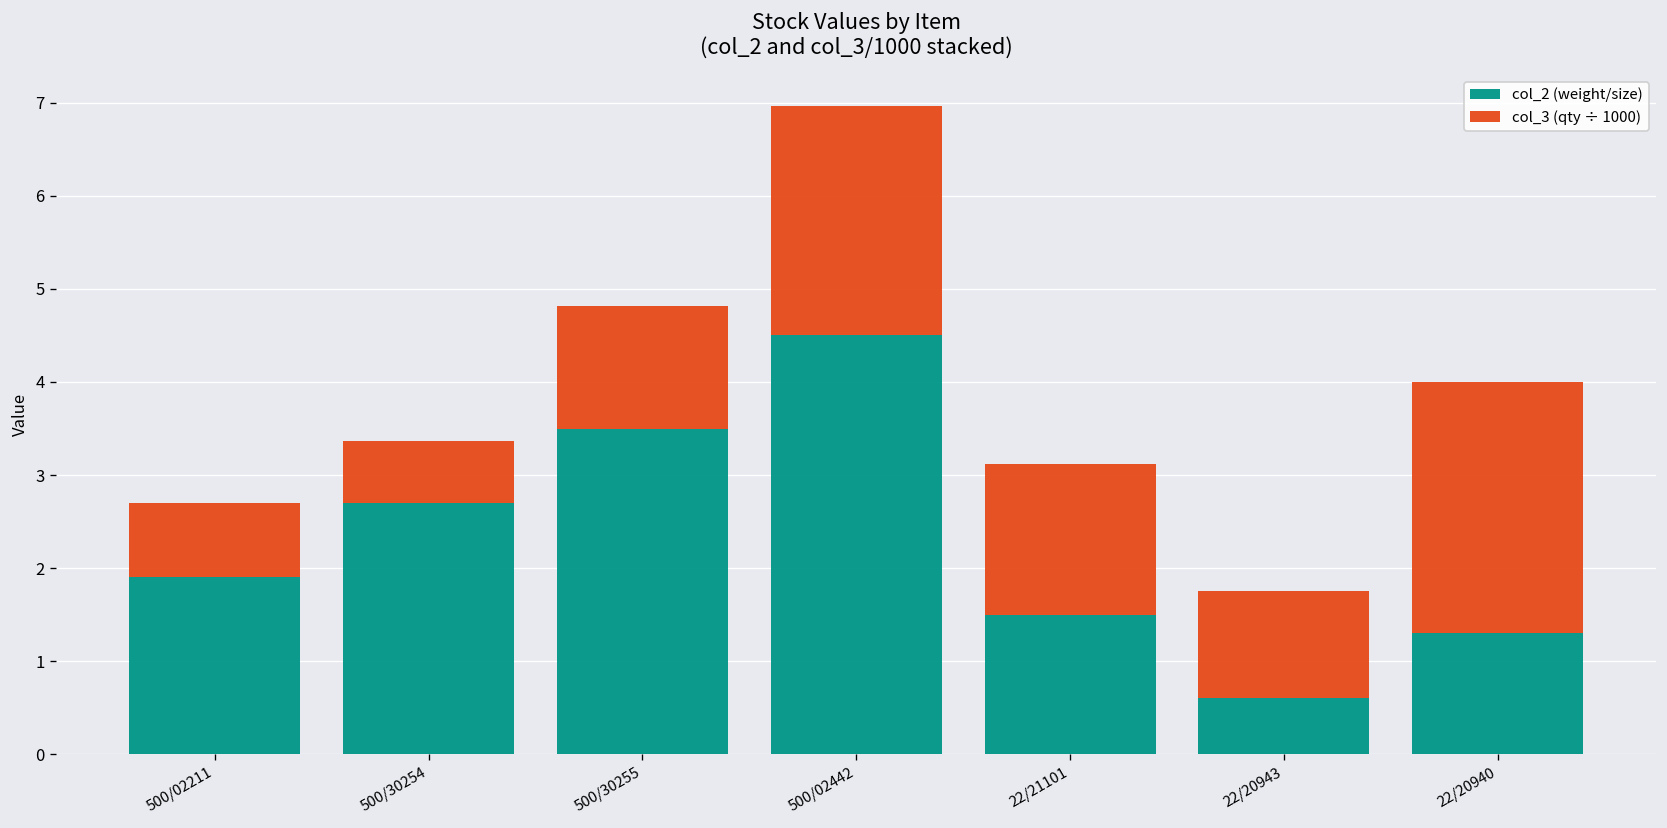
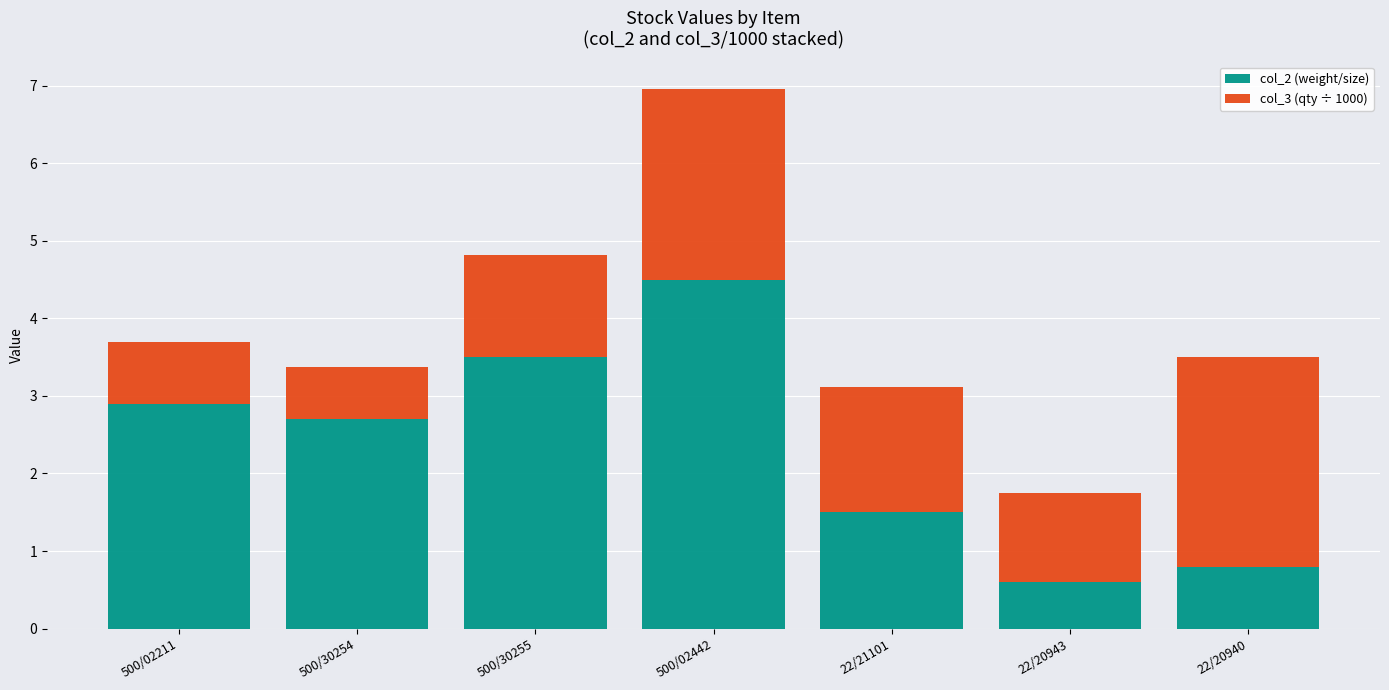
col_2 (weight/size), 500/02211: 1.9 -> 2.9
col_2 (weight/size), 22/20940: 1.3 -> 0.8
